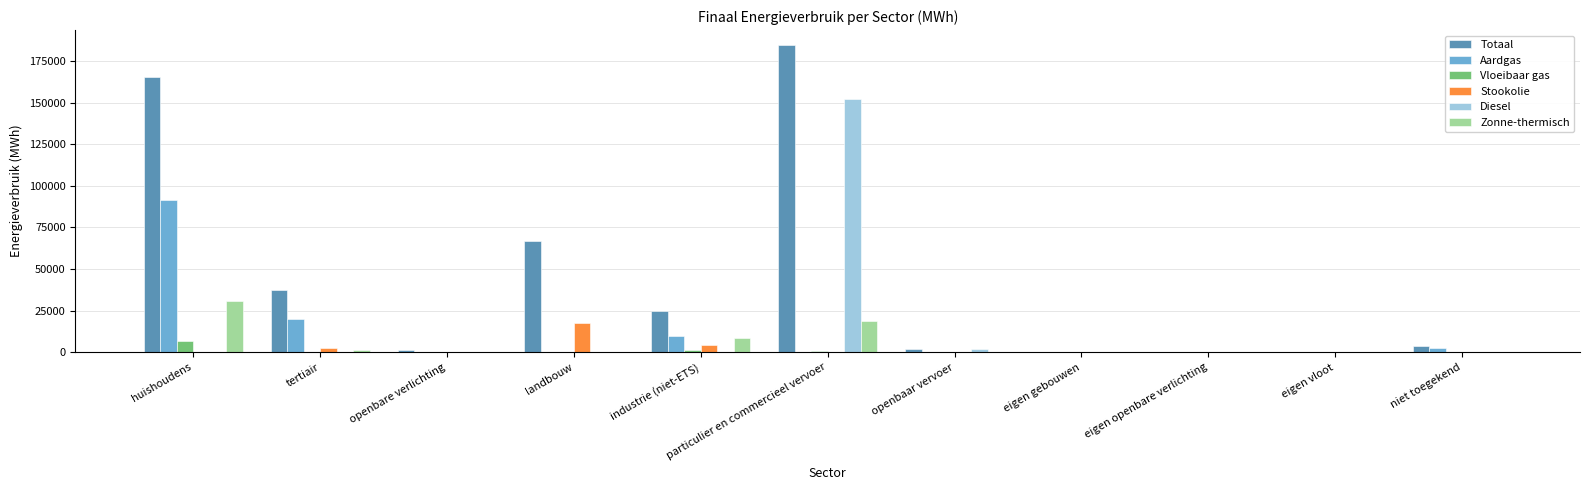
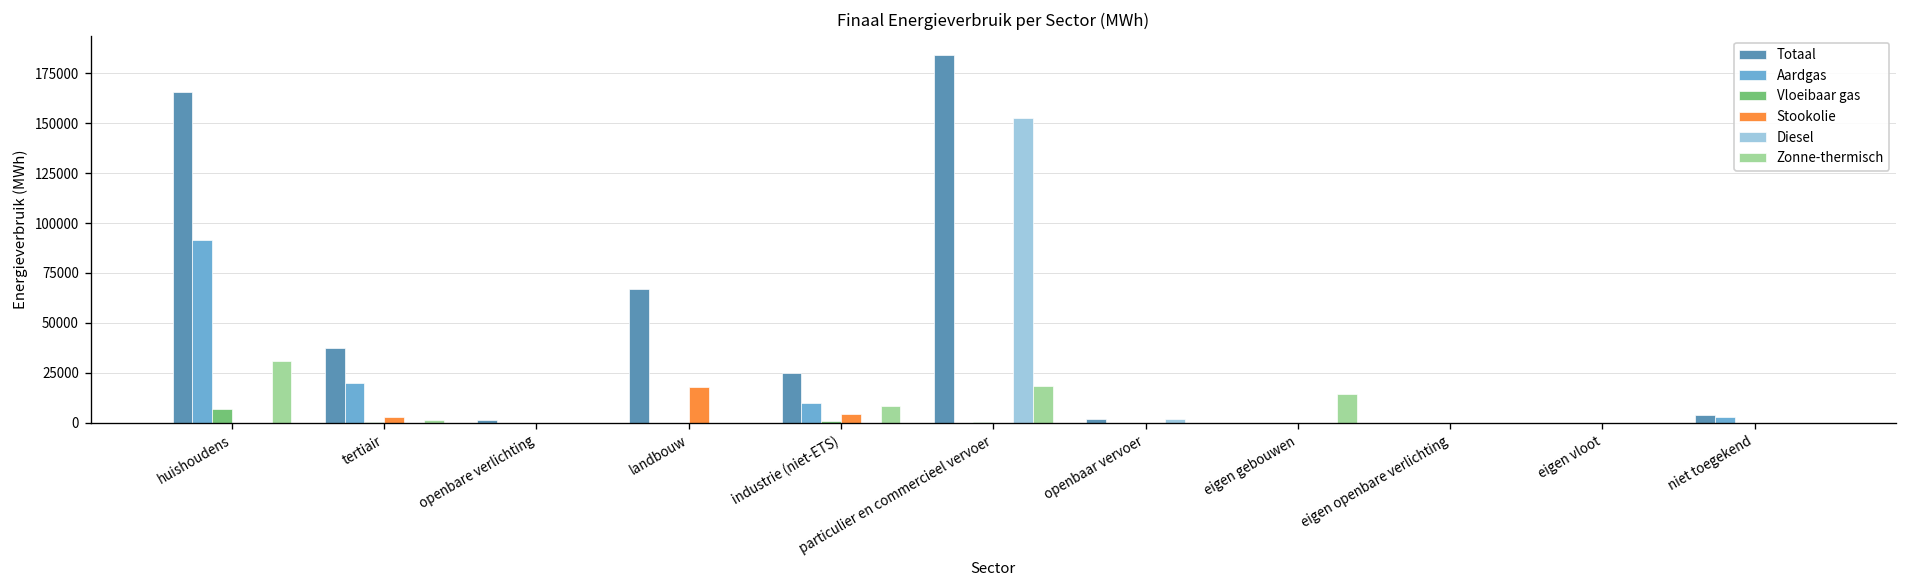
Zonne-thermisch, eigen gebouwen: 0 -> 14000
